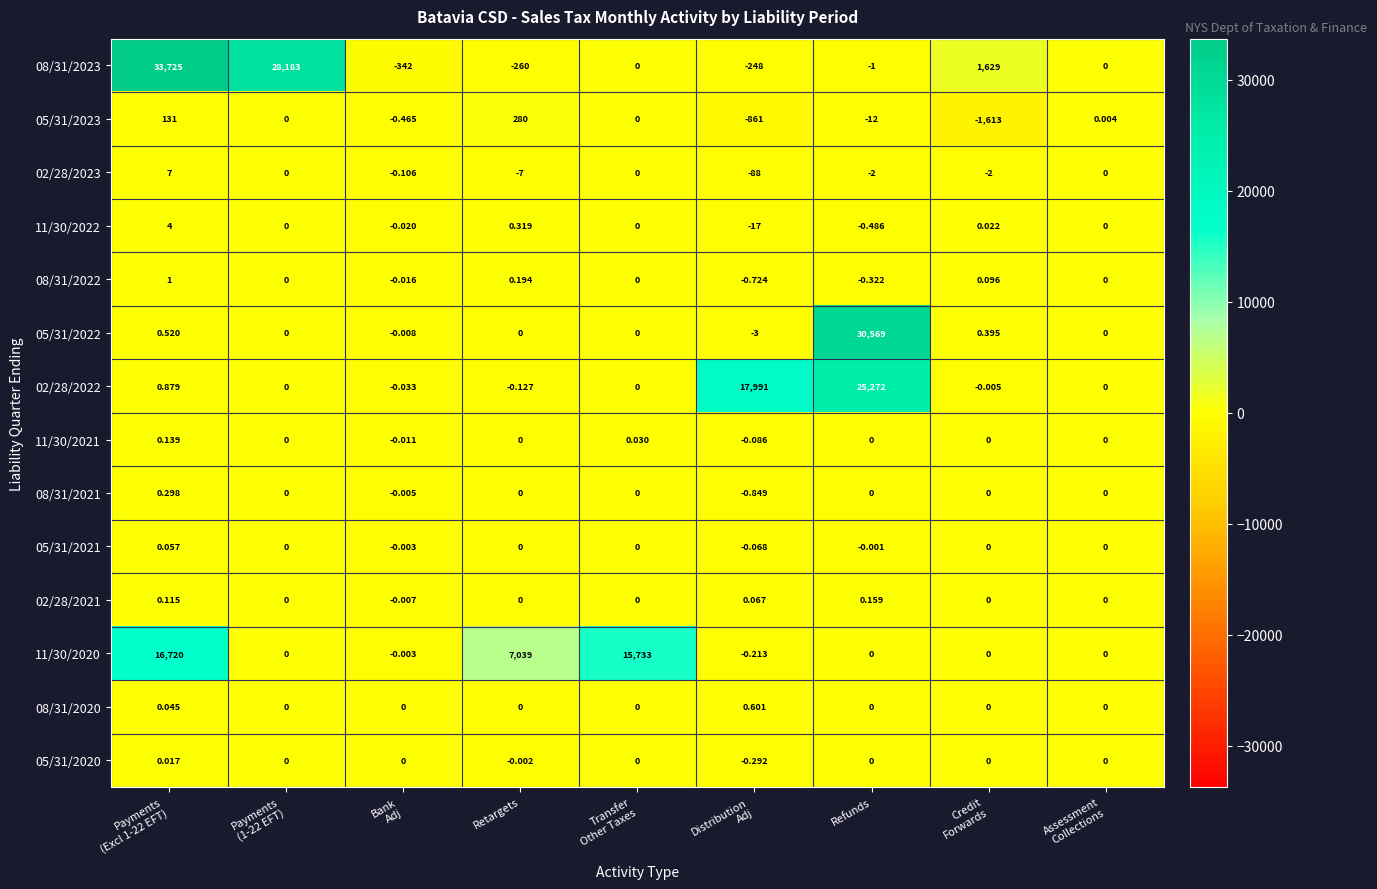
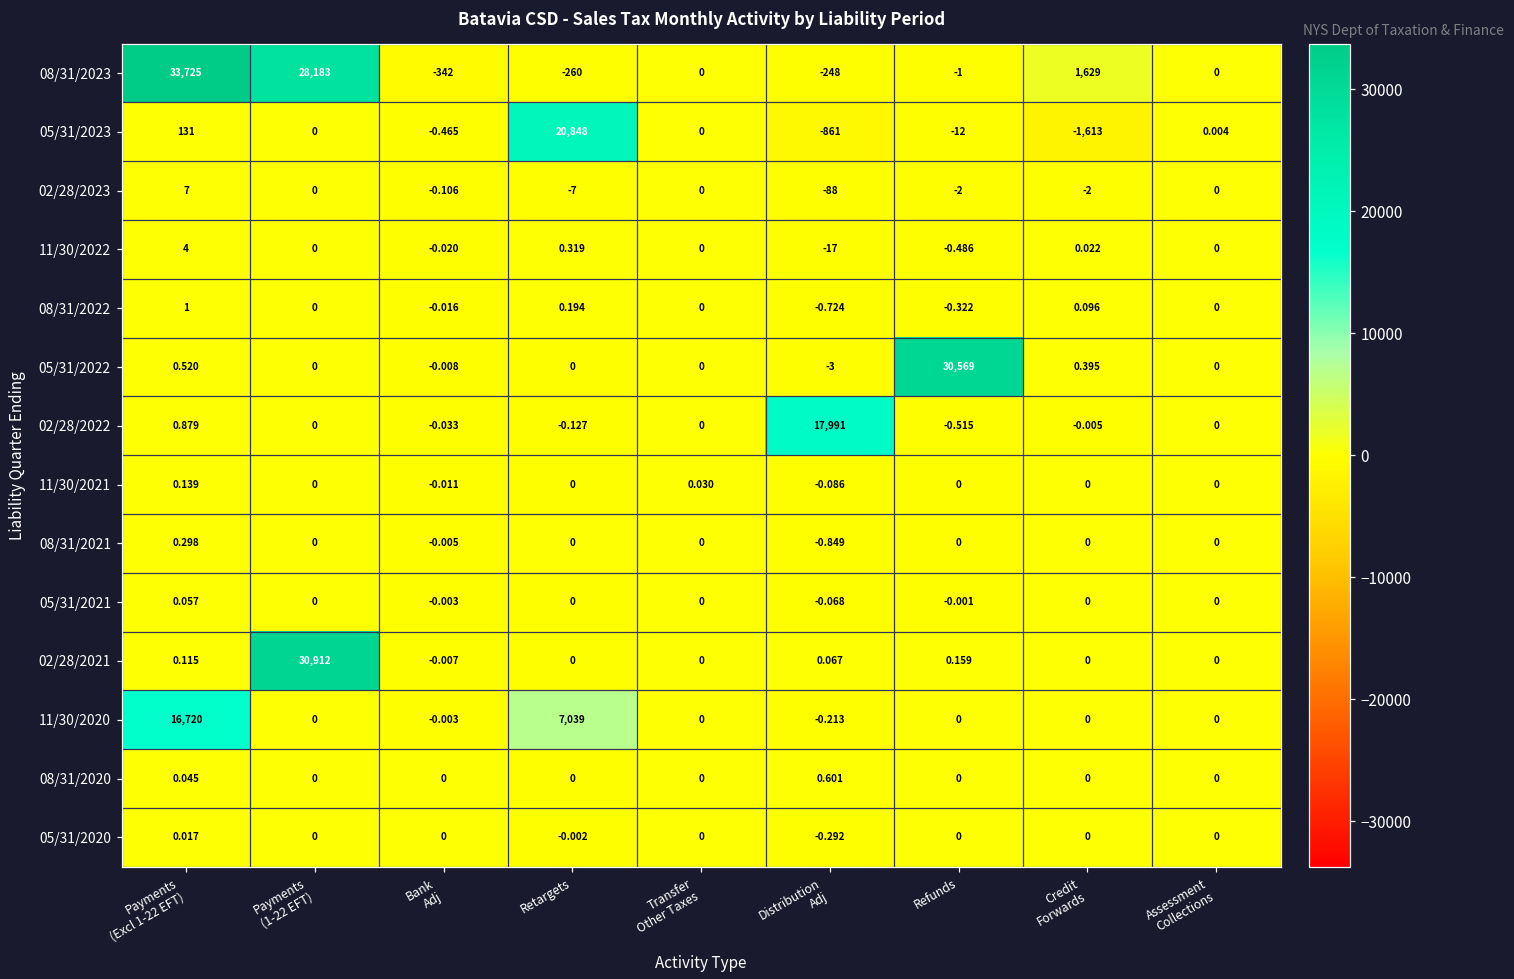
05/31/2023, Retargets: 280 -> 20,848
02/28/2022, Refunds: 25,272 -> -0.515
02/28/2021, Payments (1-22 EFT): 0 -> 30,912
11/30/2020, Transfer Other Taxes: 15,733 -> 0
